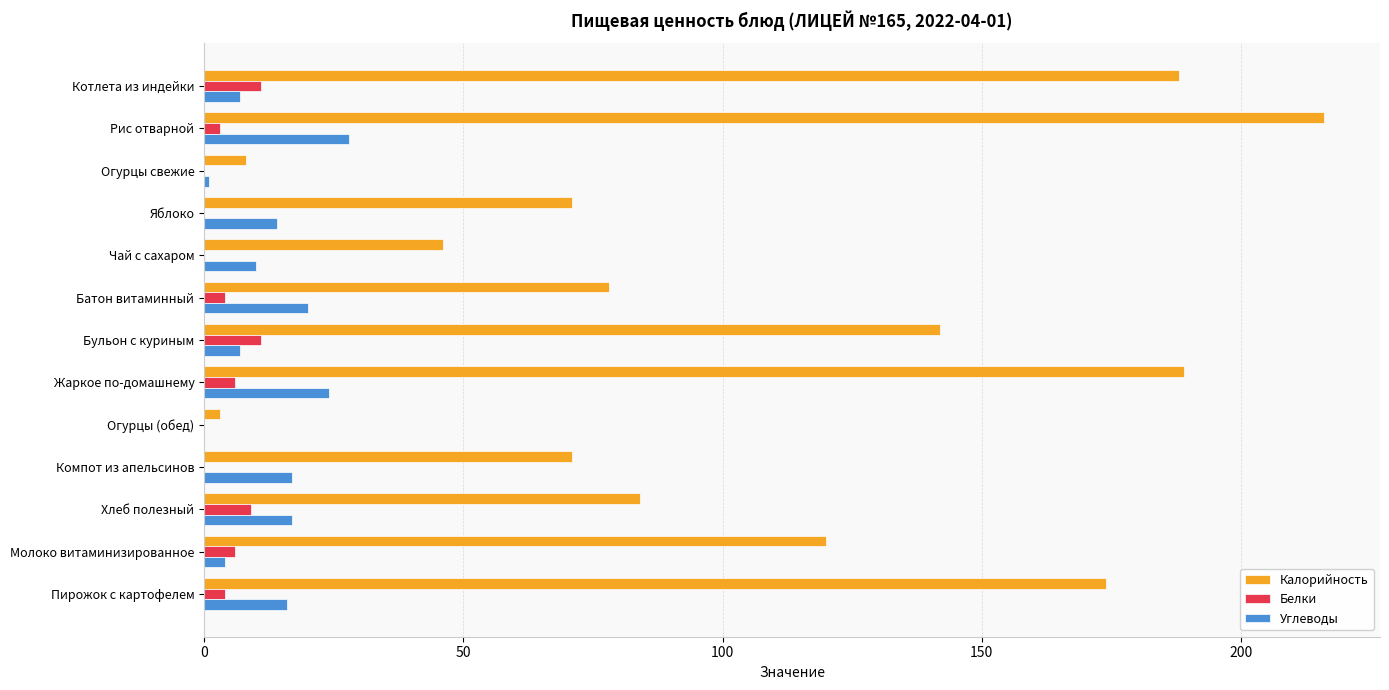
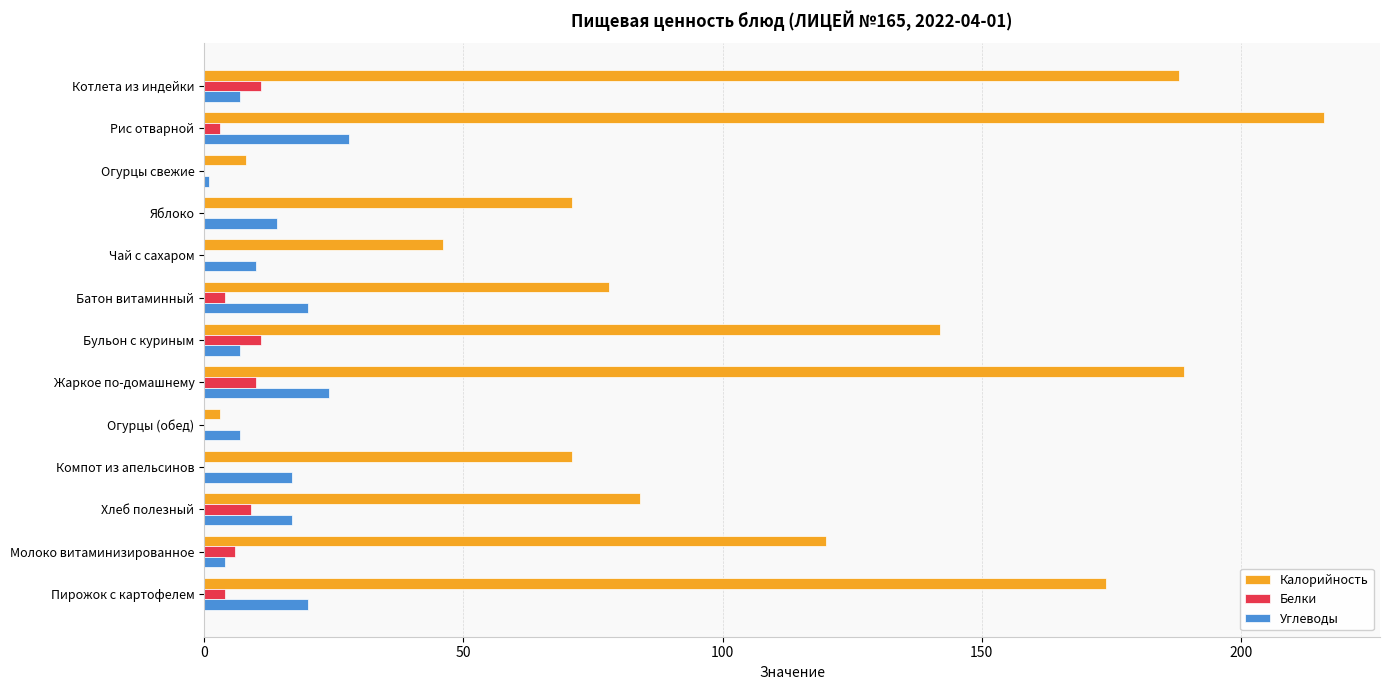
Белки, Жаркое по-домашнему: 6 -> 10
Углеводы, Огурцы (обед): 0 -> 7
Углеводы, Пирожок с картофелем: 16 -> 20
